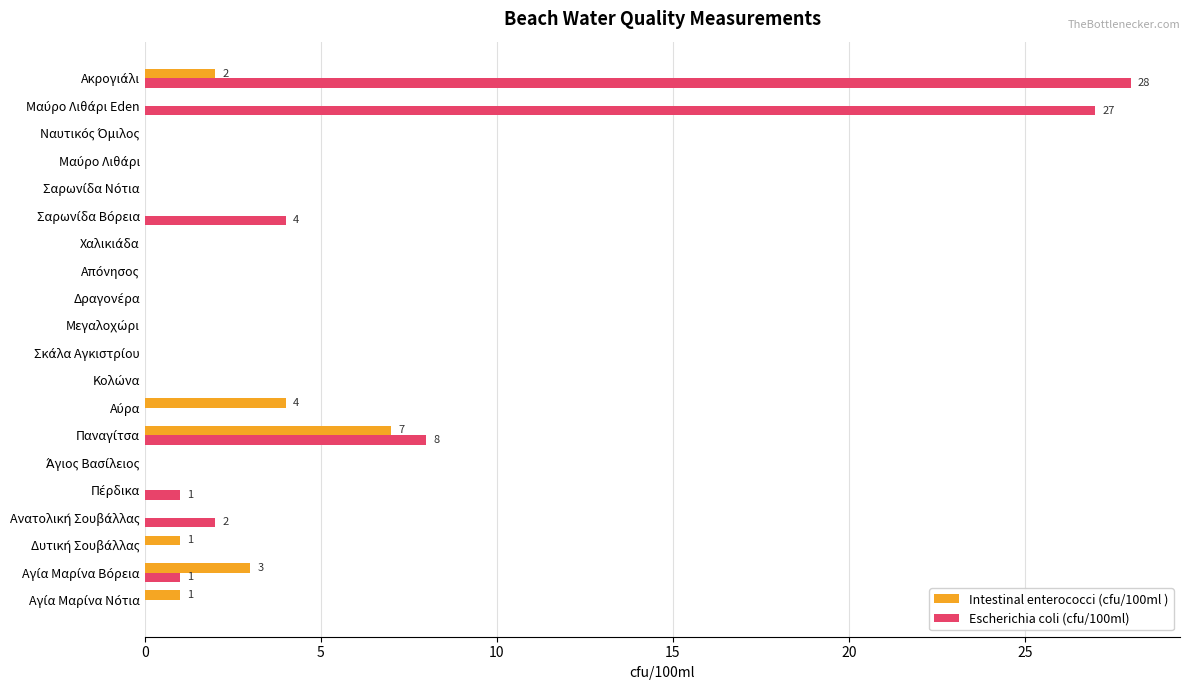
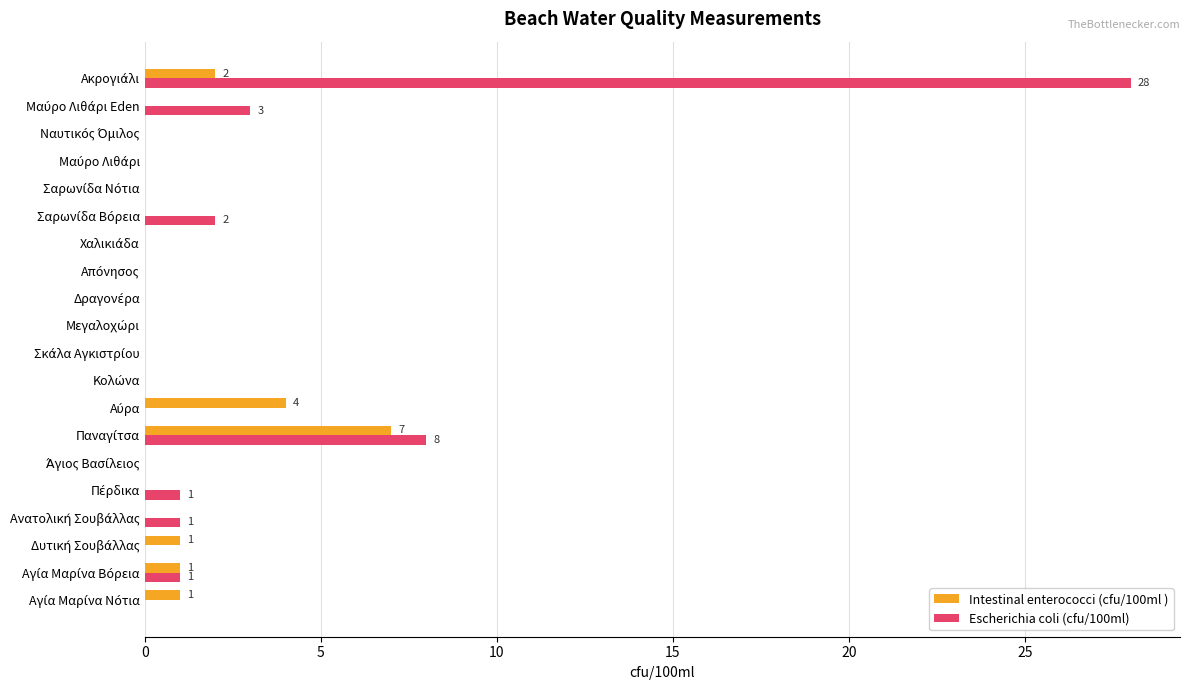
Escherichia coli (cfu/100ml), Μαύρο Λιθάρι Eden: 27 -> 3
Escherichia coli (cfu/100ml), Σαρωνίδα Βόρεια: 4 -> 2
Escherichia coli (cfu/100ml), Ανατολική Σουβάλλας: 2 -> 1
Intestinal enterococci (cfu/100ml ), Αγία Μαρίνα Βόρεια: 3 -> 1
